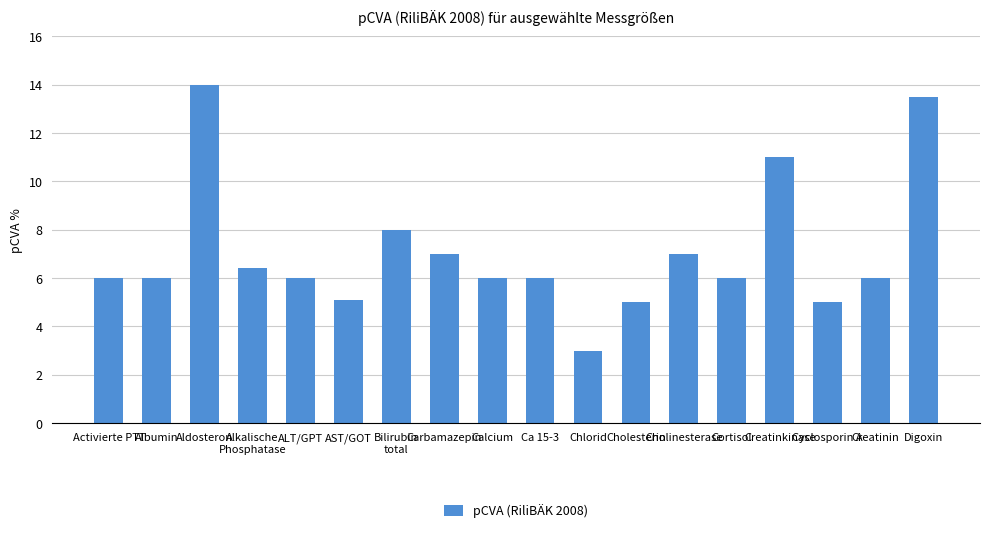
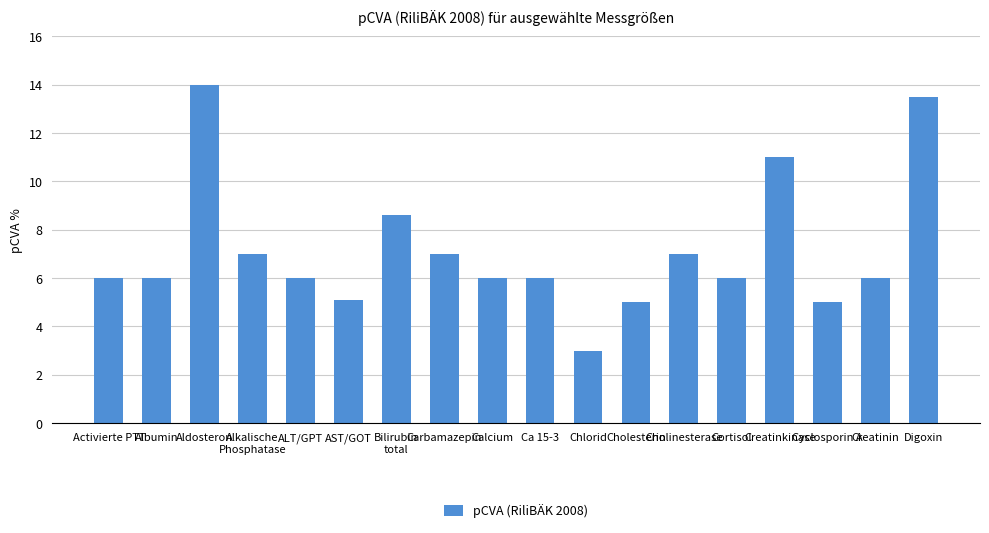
Alkalische Phosphatase: 6.4 -> 7.0
Bilirubin total: 8.0 -> 8.6
